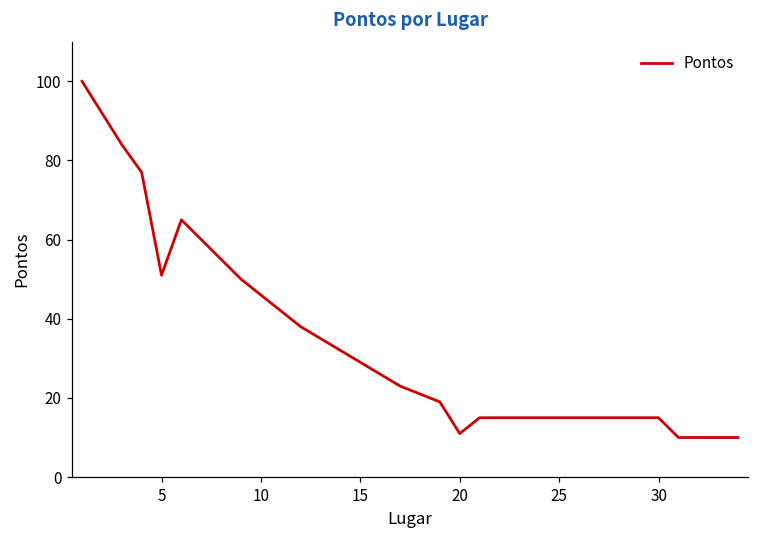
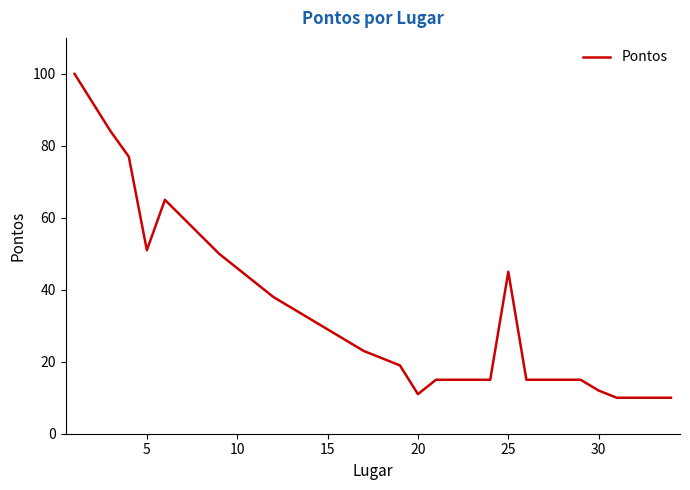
25: 15 -> 45
30: 15 -> 12
